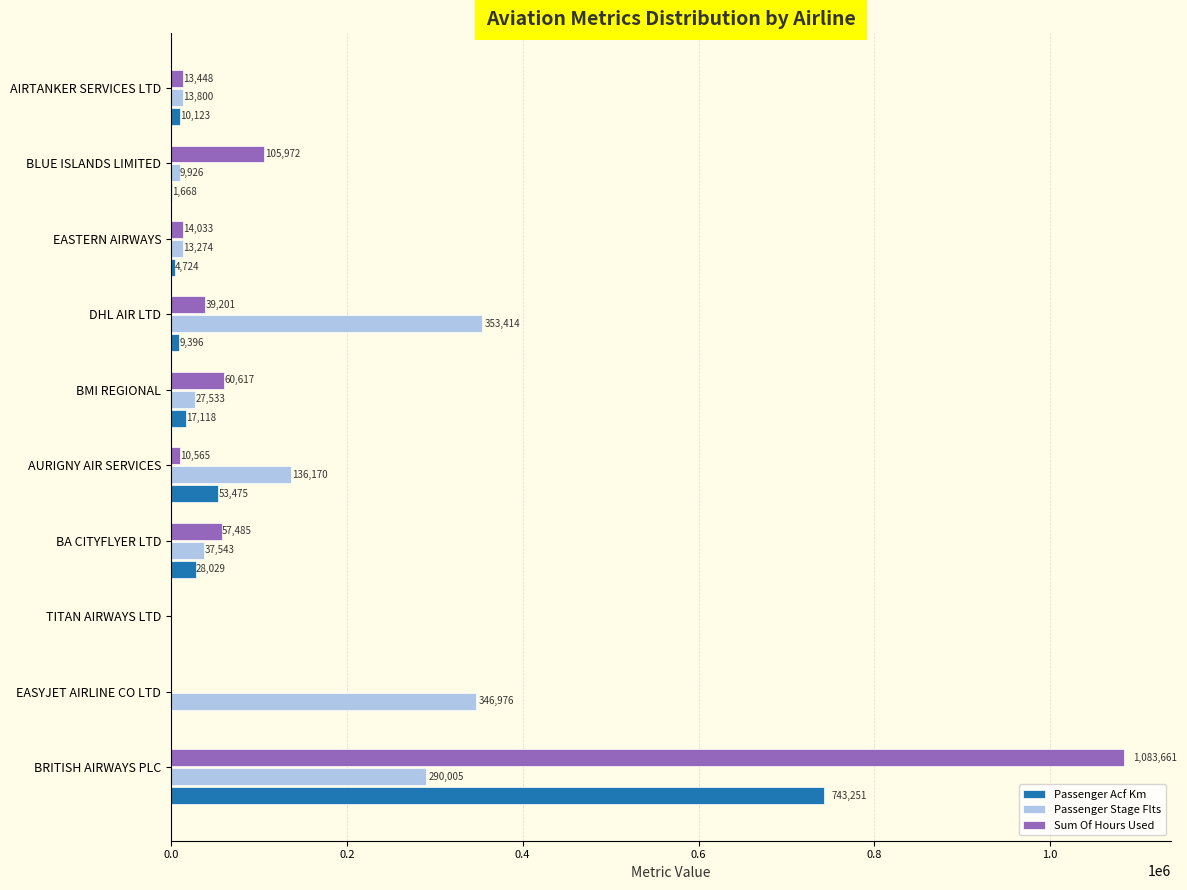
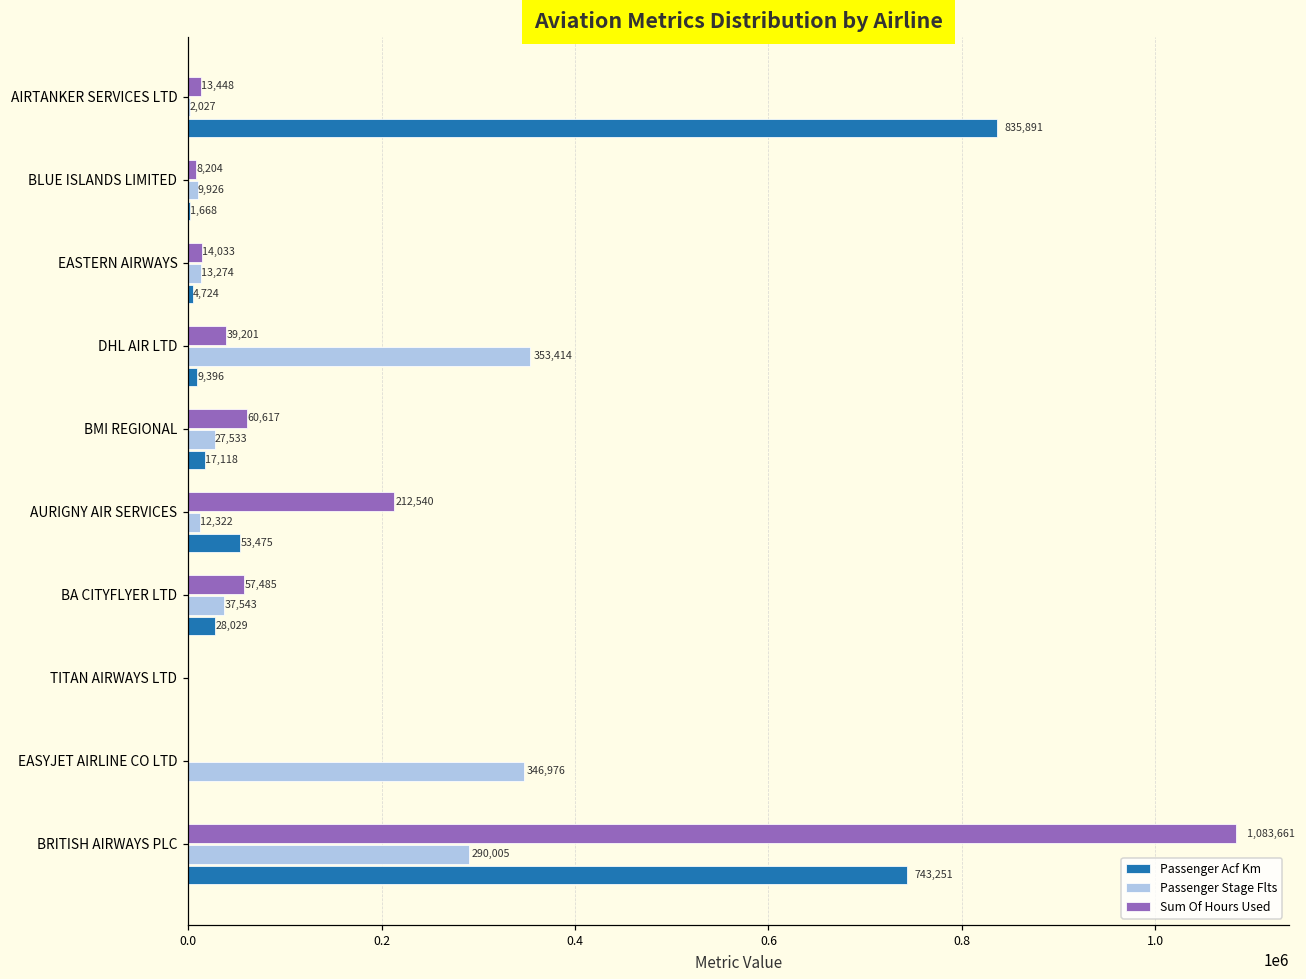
Passenger Stage Flts, AIRTANKER SERVICES LTD: 13,800 -> 2,027
Passenger Acf Km, AIRTANKER SERVICES LTD: 10,123 -> 835,891
Sum Of Hours Used, BLUE ISLANDS LIMITED: 105,972 -> 8,204
Sum Of Hours Used, AURIGNY AIR SERVICES: 10,565 -> 212,540
Passenger Stage Flts, AURIGNY AIR SERVICES: 136,170 -> 12,322
